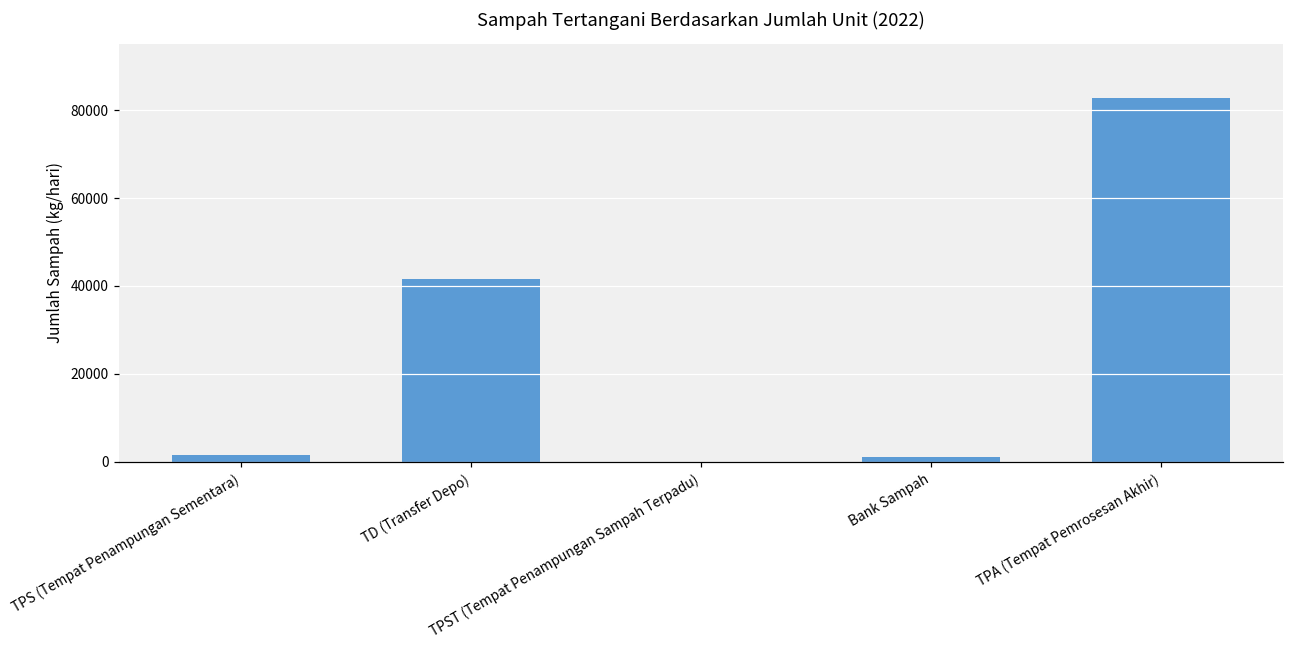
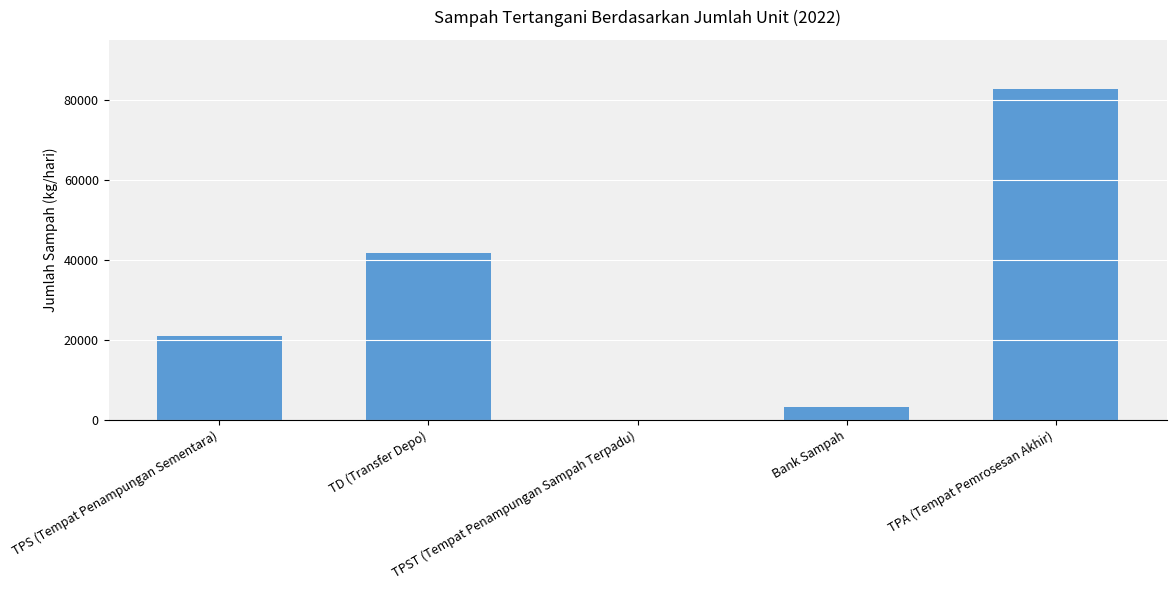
TPS (Tempat Penampungan Sementara): 2000 -> 21000
Bank Sampah: 1000 -> 3000
